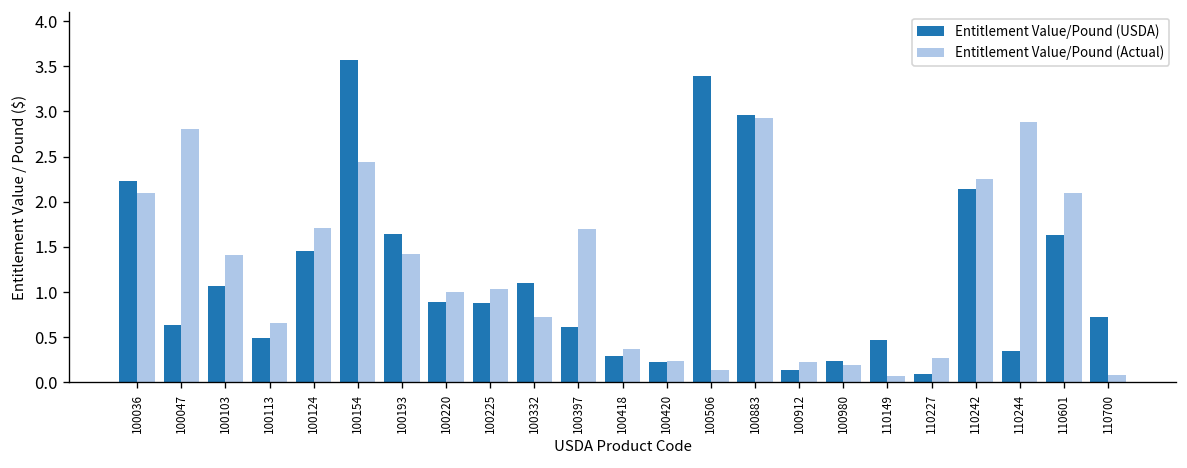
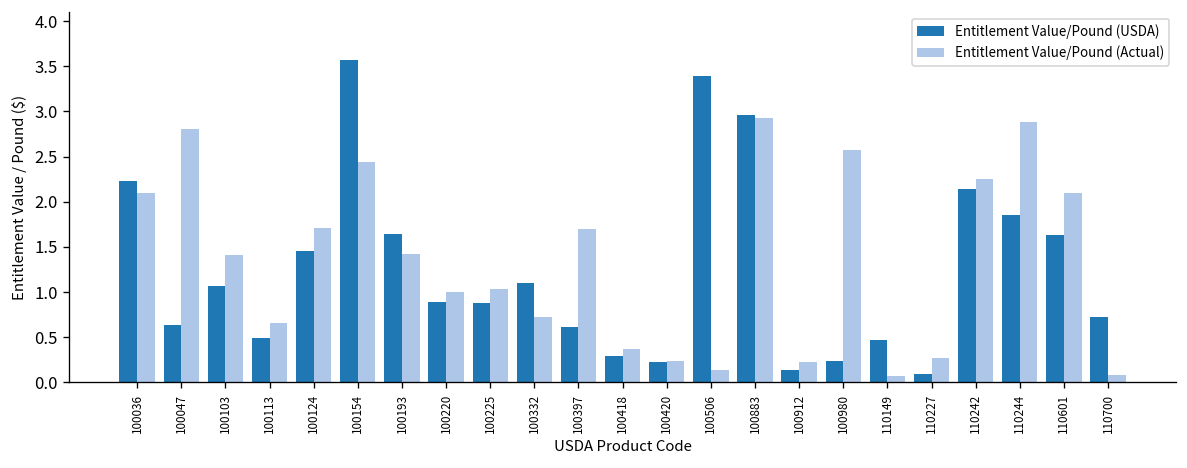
Entitlement Value/Pound (Actual), 100980: 0.2 -> 2.6
Entitlement Value/Pound (USDA), 110244: 0.3 -> 1.9
